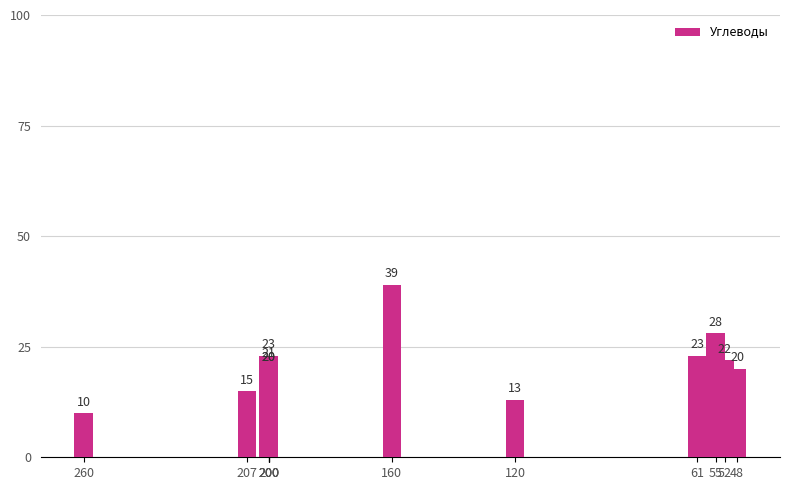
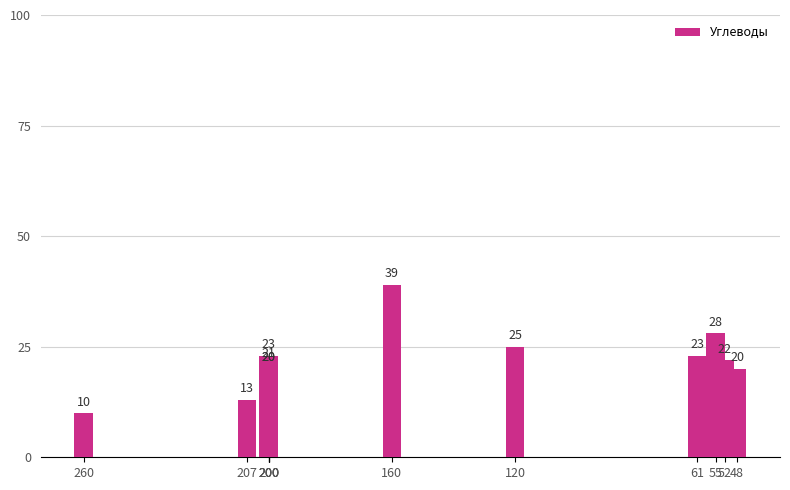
207: 15 -> 13
120: 13 -> 25
